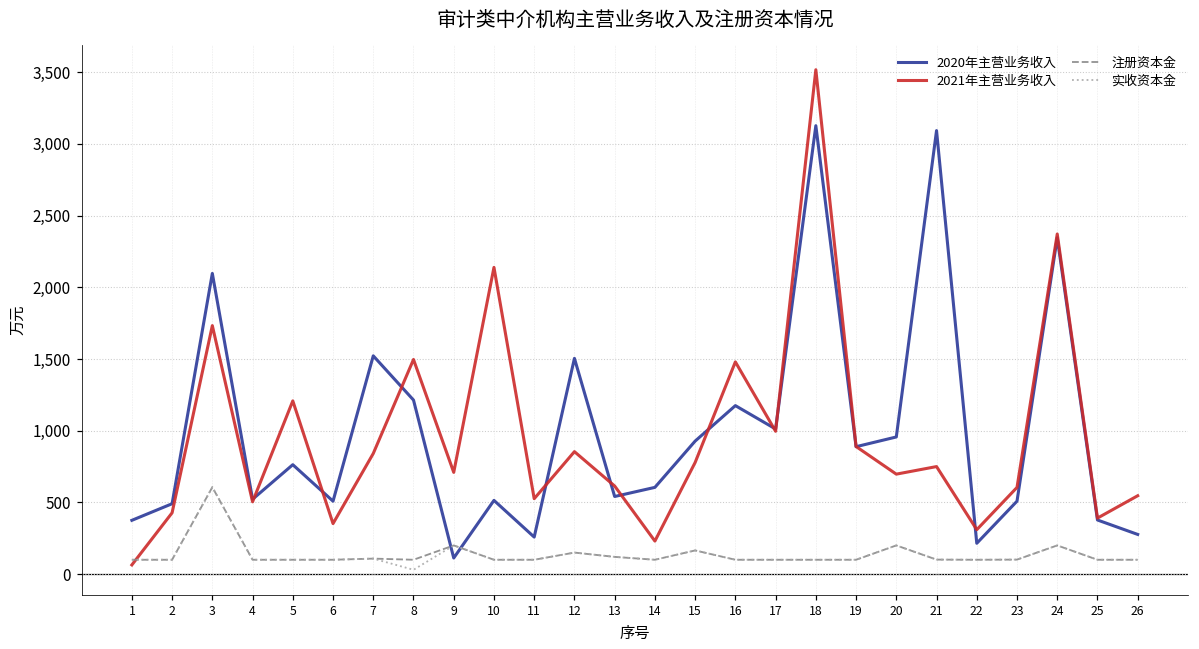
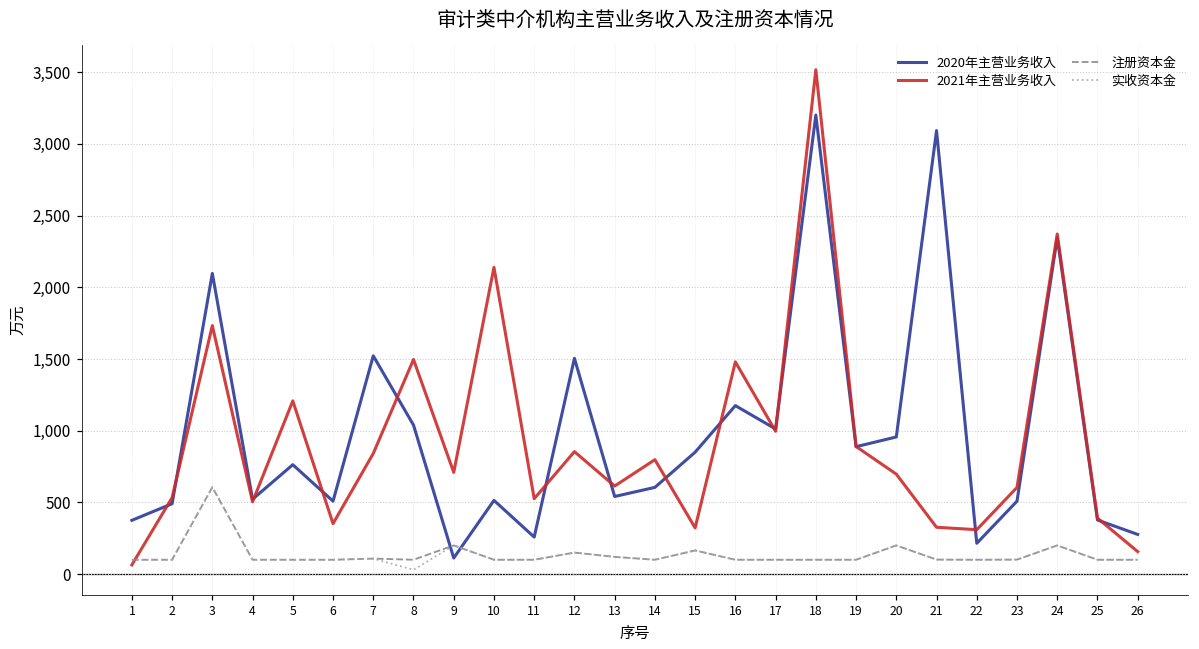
2021年主营业务收入, 2: 430 -> 530
2020年主营业务收入, 8: 1,210 -> 1,040
2021年主营业务收入, 14: 230 -> 800
2020年主营业务收入, 15: 930 -> 850
2021年主营业务收入, 15: 780 -> 320
2020年主营业务收入, 18: 3,130 -> 3,200
2021年主营业务收入, 21: 750 -> 330
2021年主营业务收入, 26: 550 -> 160
